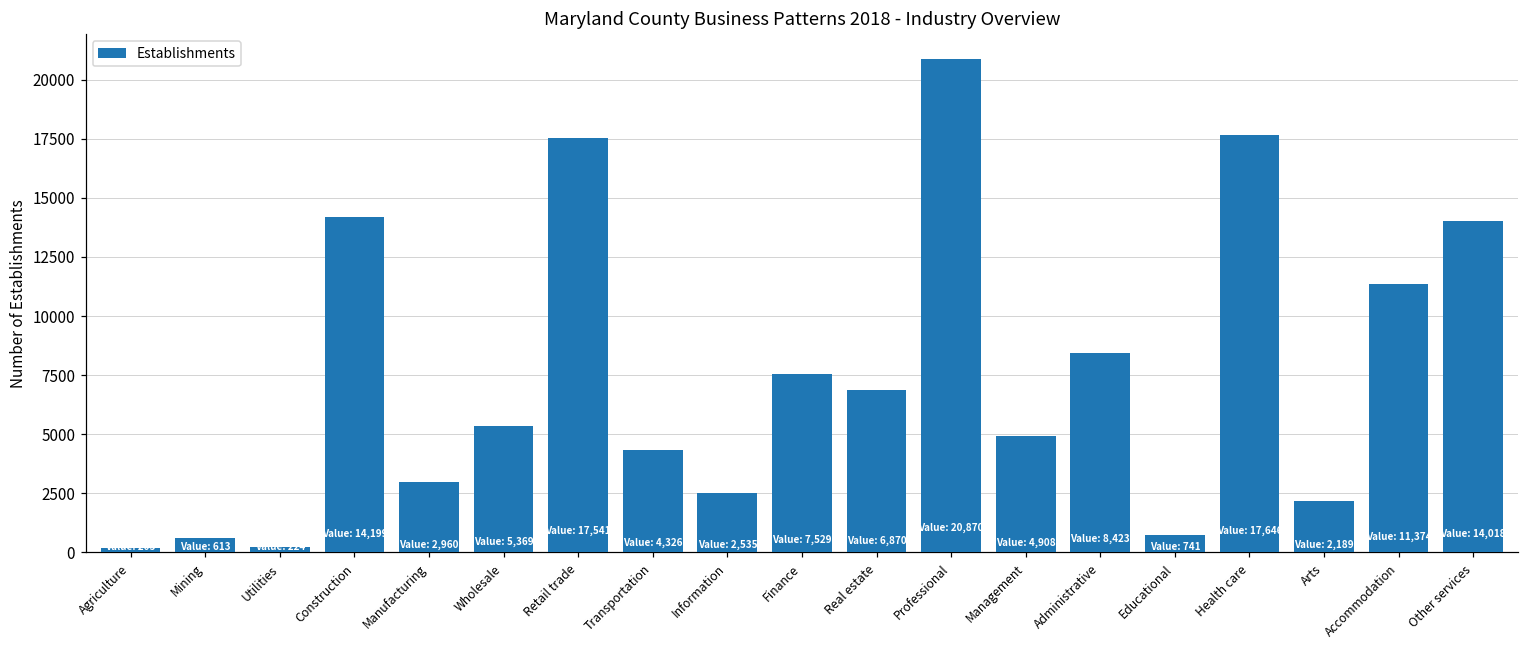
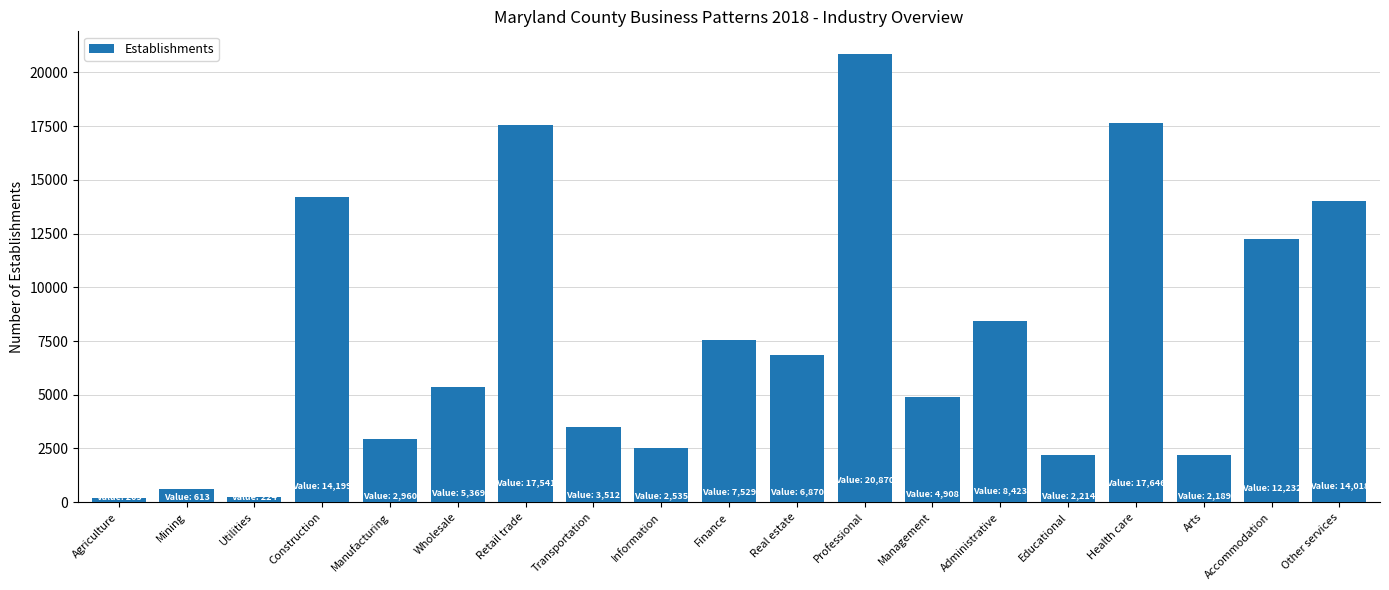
Transportation: 4,326 -> 3,512
Educational: 741 -> 2,214
Accommodation: 11,374 -> 12,232
